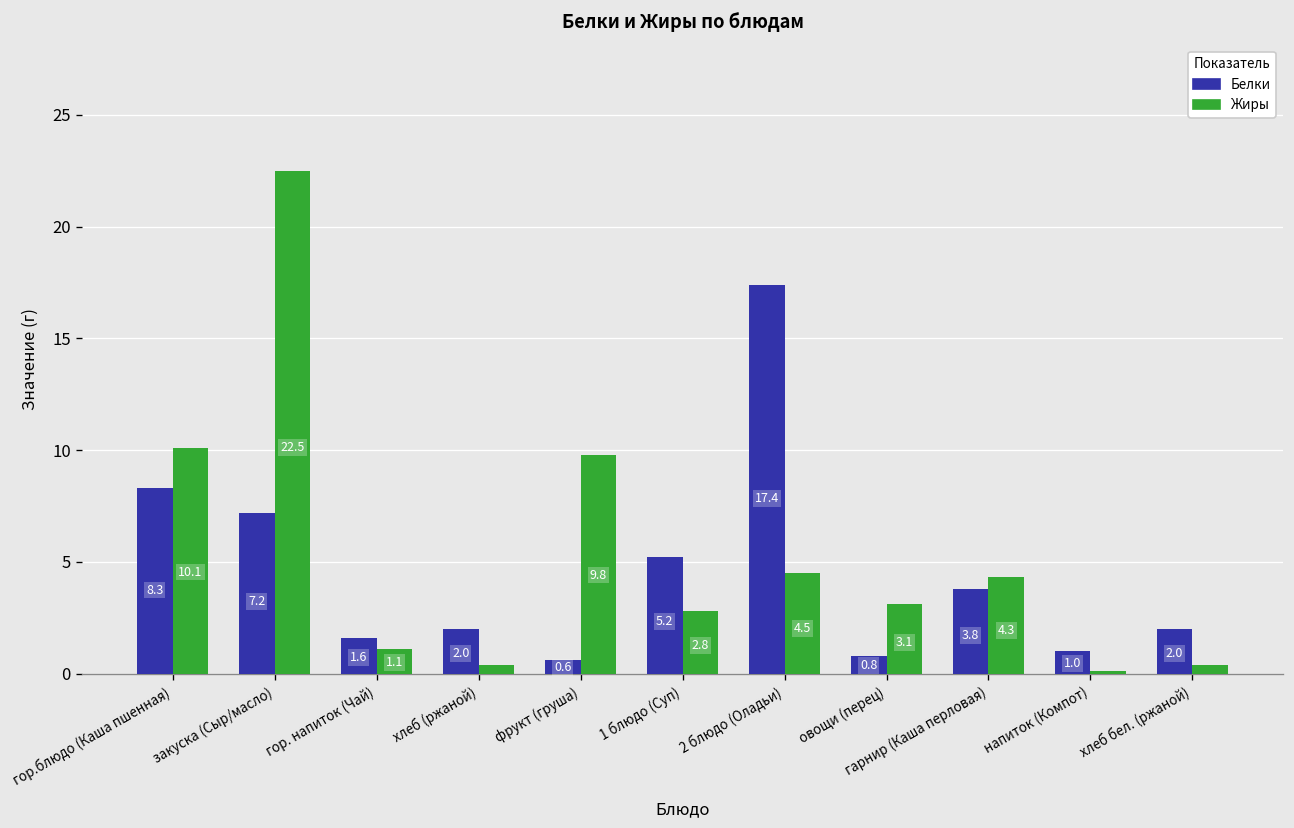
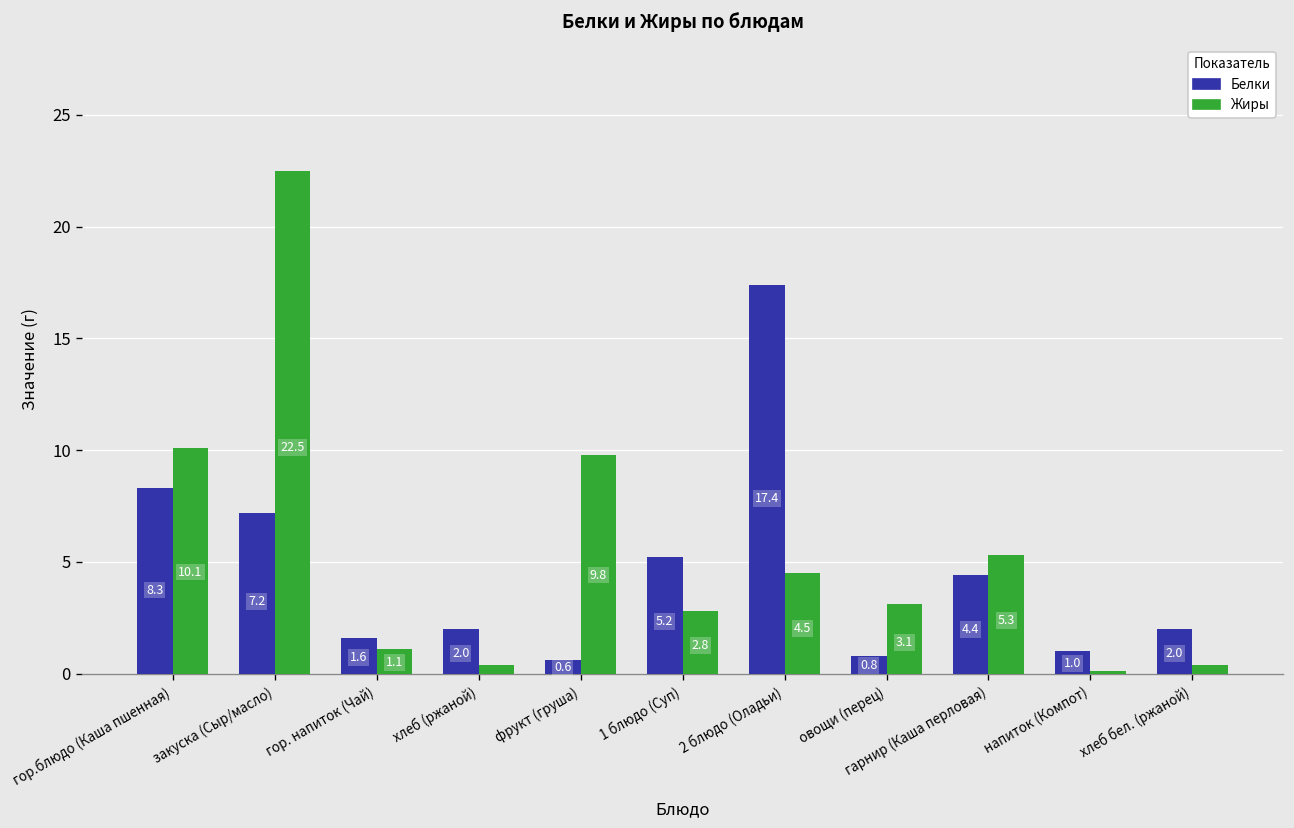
Белки, гарнир (Каша перловая): 3.8 -> 4.4
Жиры, гарнир (Каша перловая): 4.3 -> 5.3
